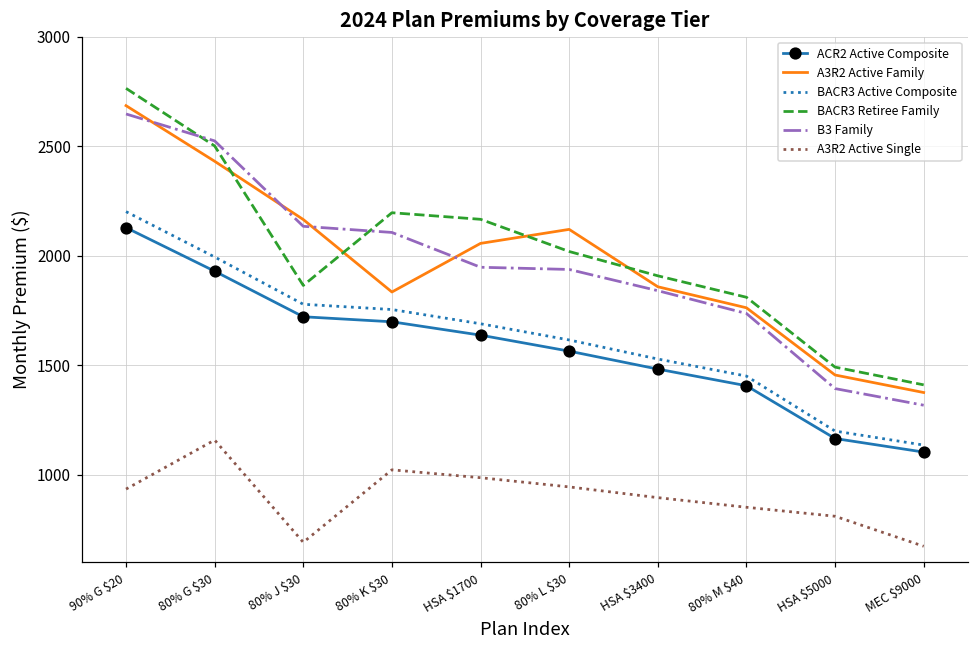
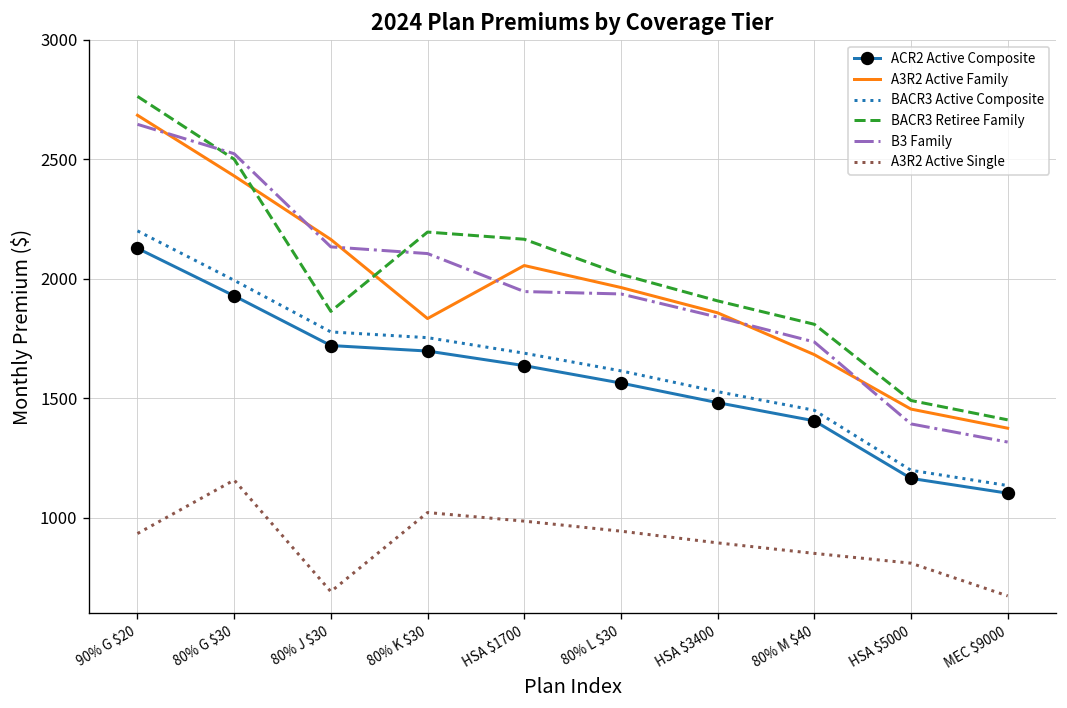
A3R2 Active Family, 80% L $30: 2120 -> 1960
A3R2 Active Family, 80% M $40: 1760 -> 1680
